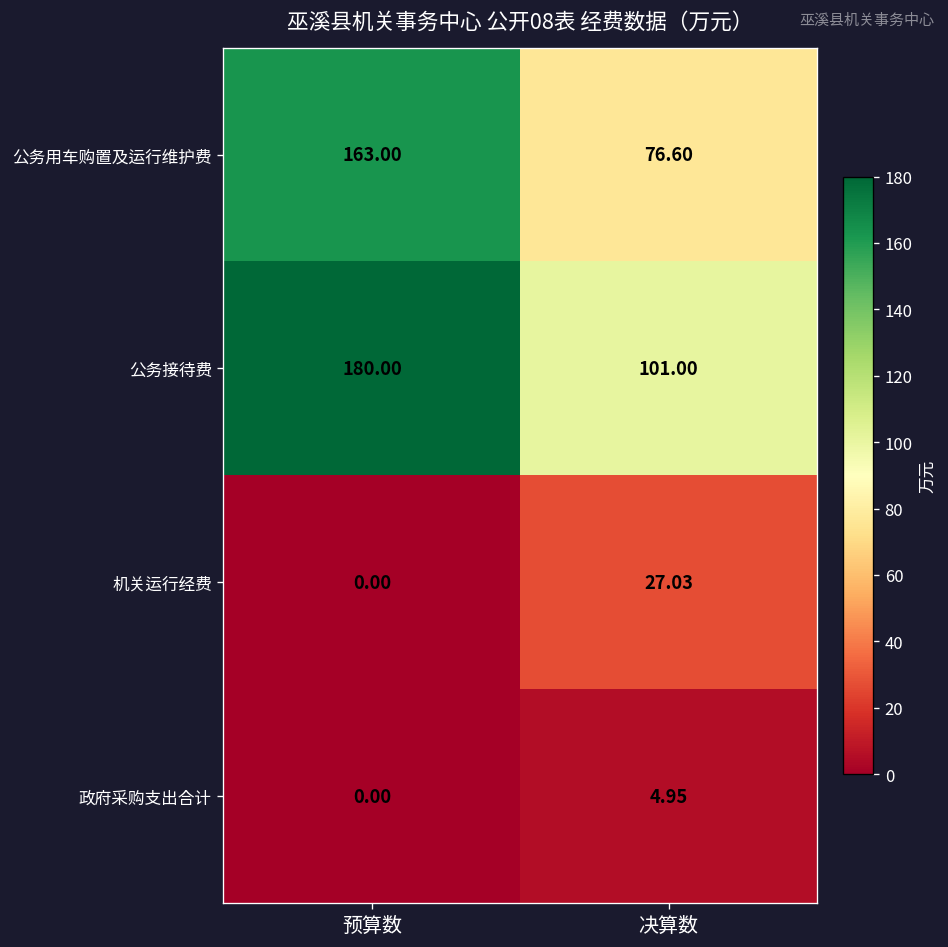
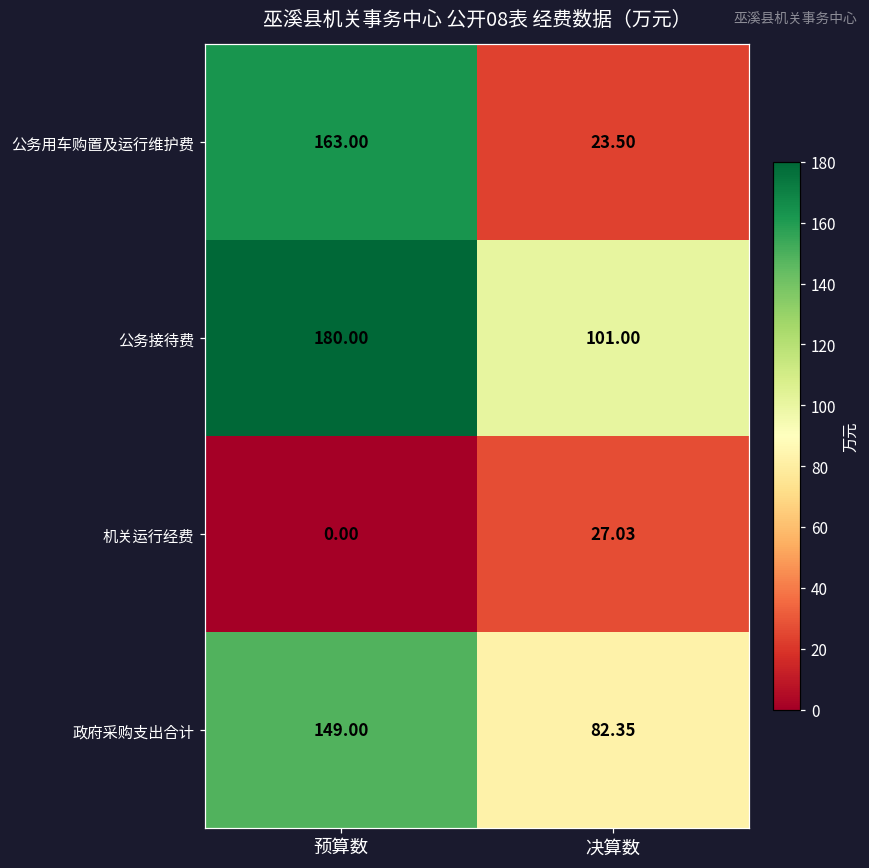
公务用车购置及运行维护费, 决算数: 76.60 -> 23.50
政府采购支出合计, 预算数: 0.00 -> 149.00
政府采购支出合计, 决算数: 4.95 -> 82.35
